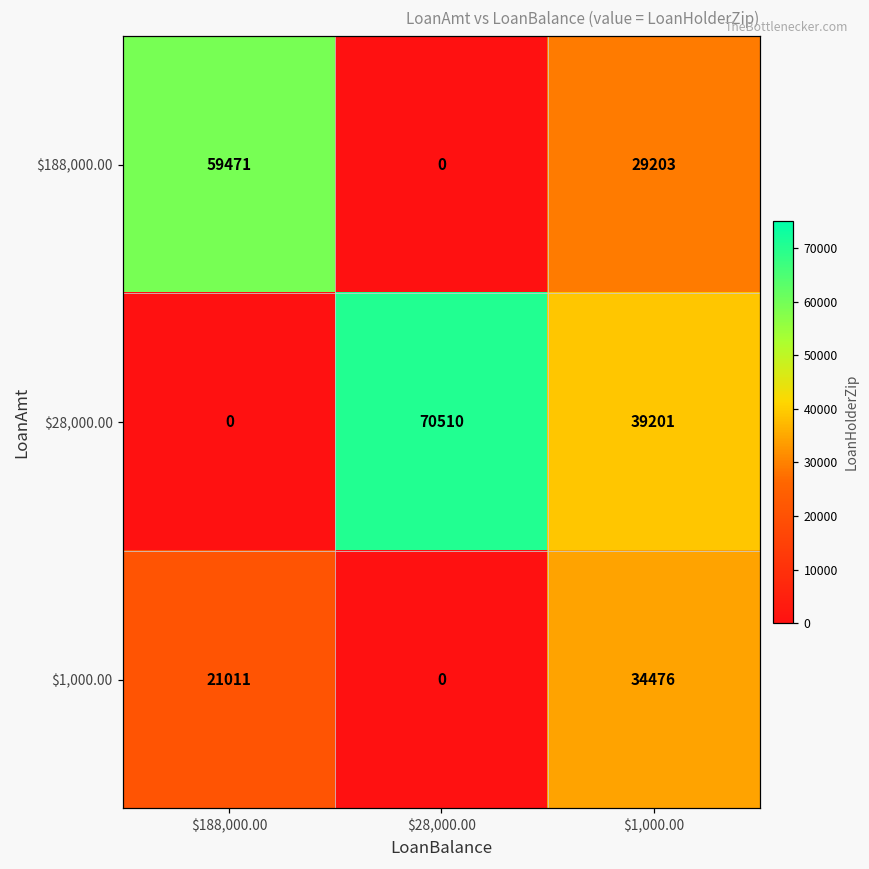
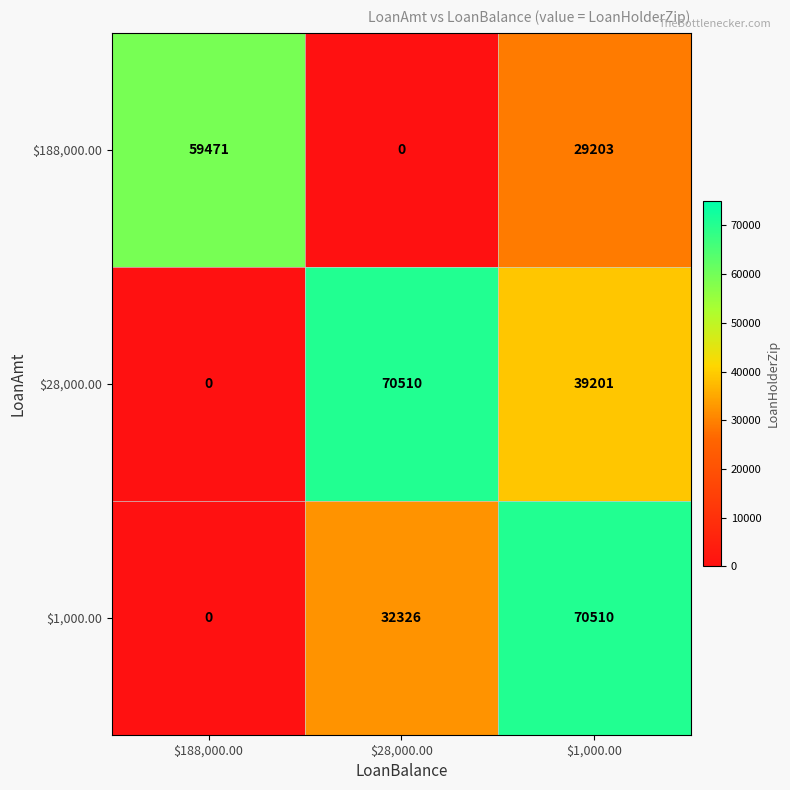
$1,000.00, $188,000.00: 21011 -> 0
$1,000.00, $28,000.00: 0 -> 32326
$1,000.00, $1,000.00: 34476 -> 70510
